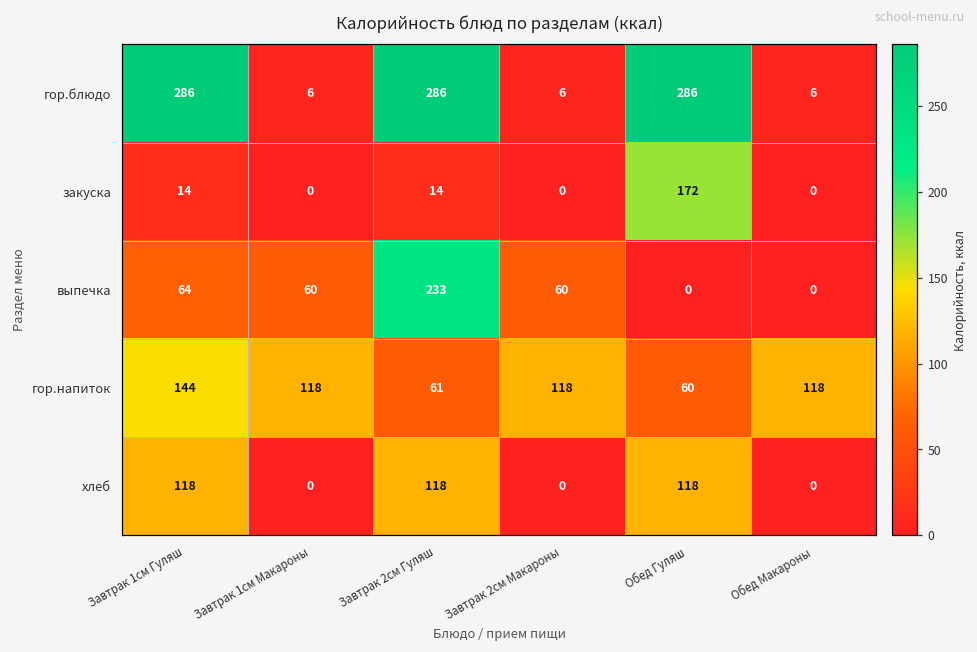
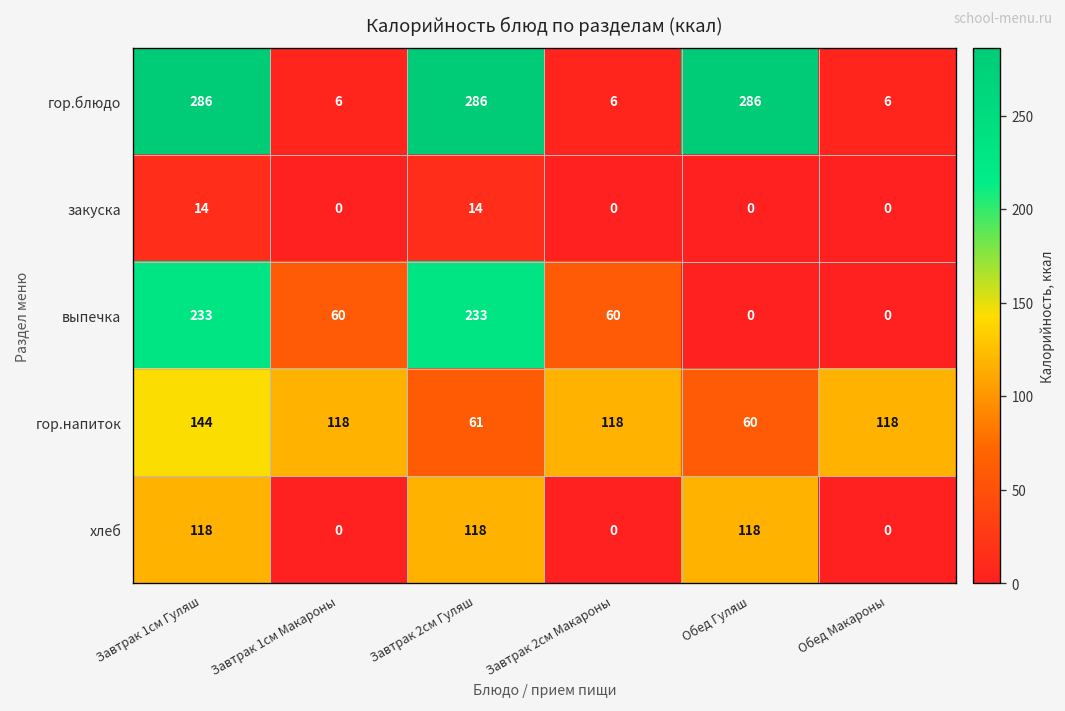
закуска, Обед Гуляш: 172 -> 0
выпечка, Завтрак 1см Гуляш: 64 -> 233
